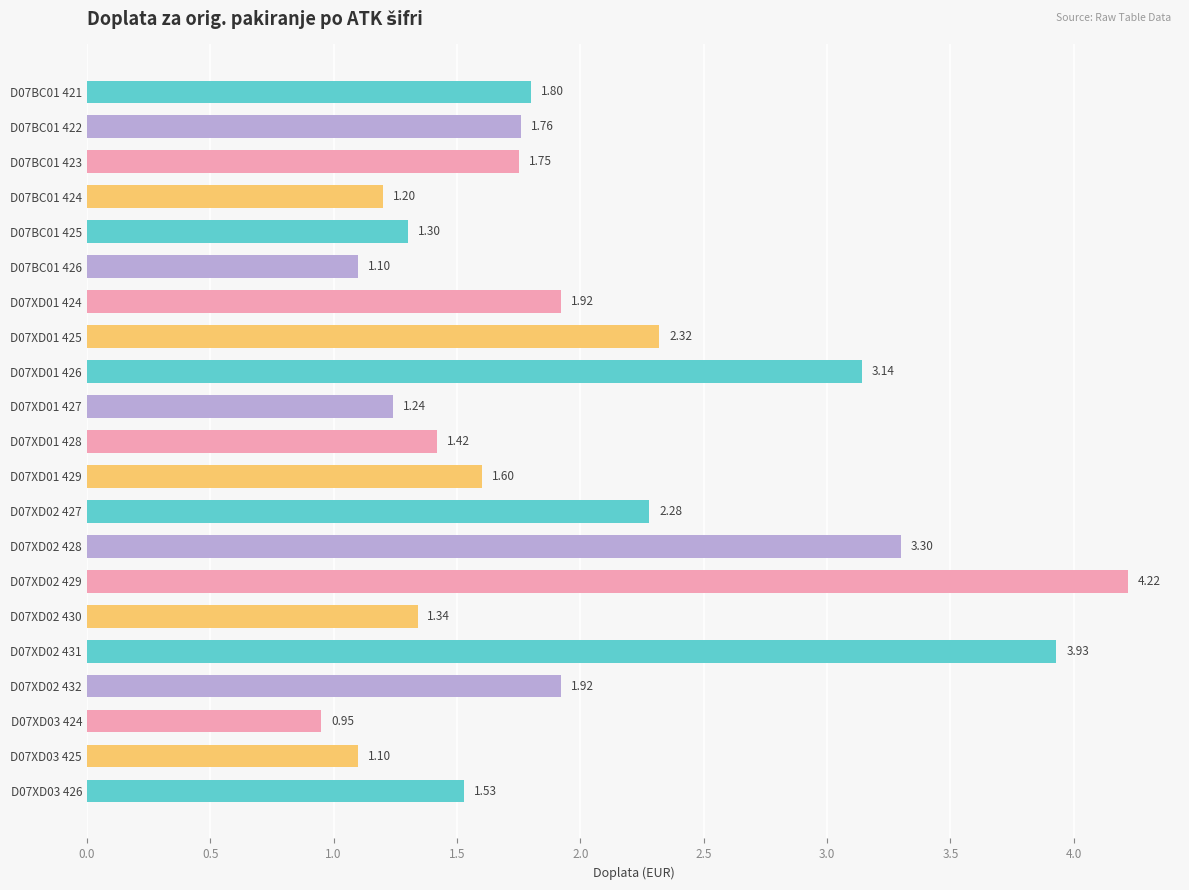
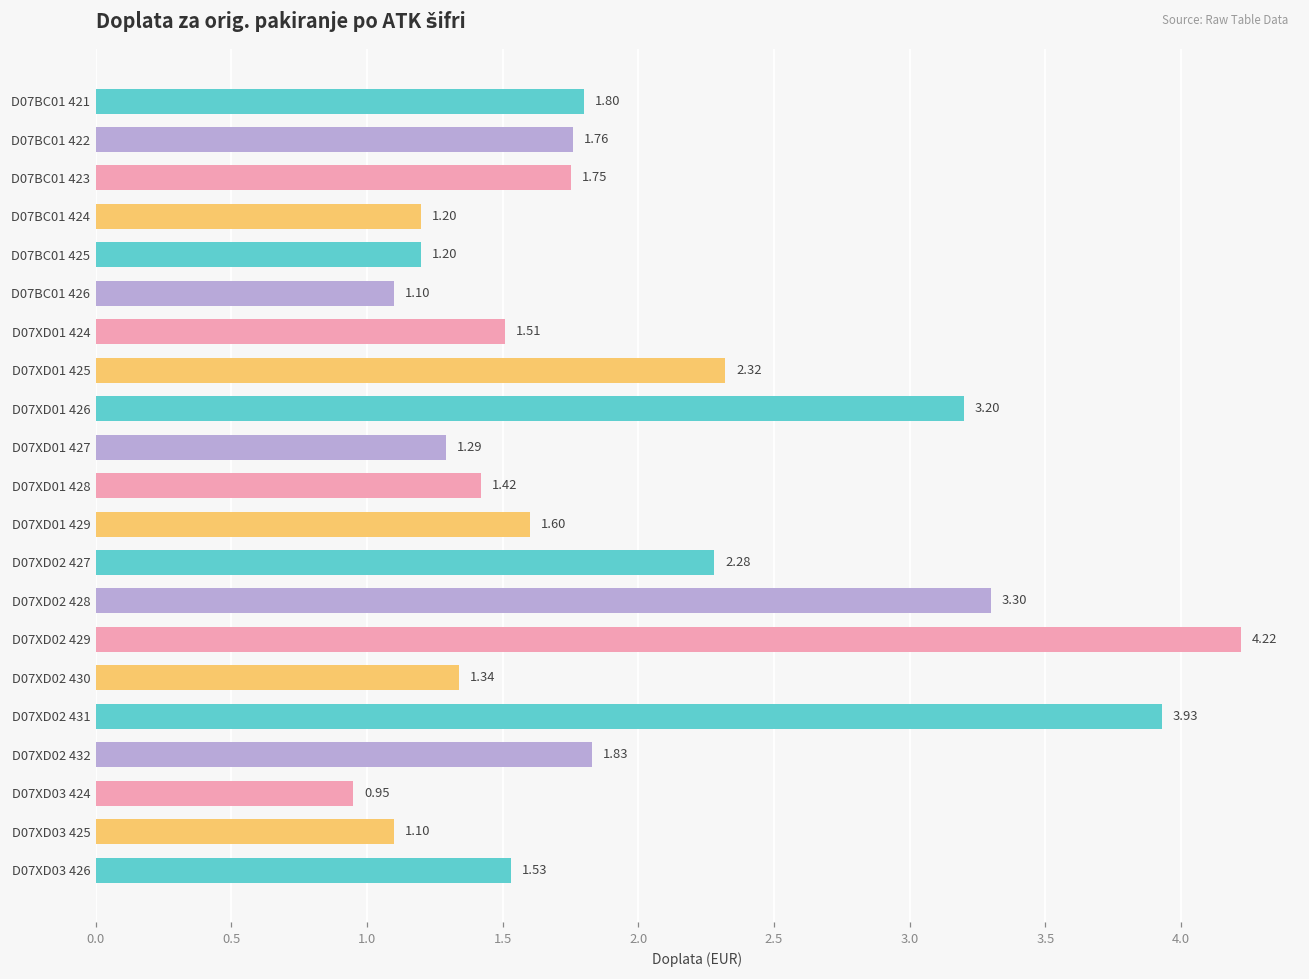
D07BC01 425: 1.30 -> 1.20
D07XD01 424: 1.92 -> 1.51
D07XD01 426: 3.14 -> 3.20
D07XD01 427: 1.24 -> 1.29
D07XD02 432: 1.92 -> 1.83
